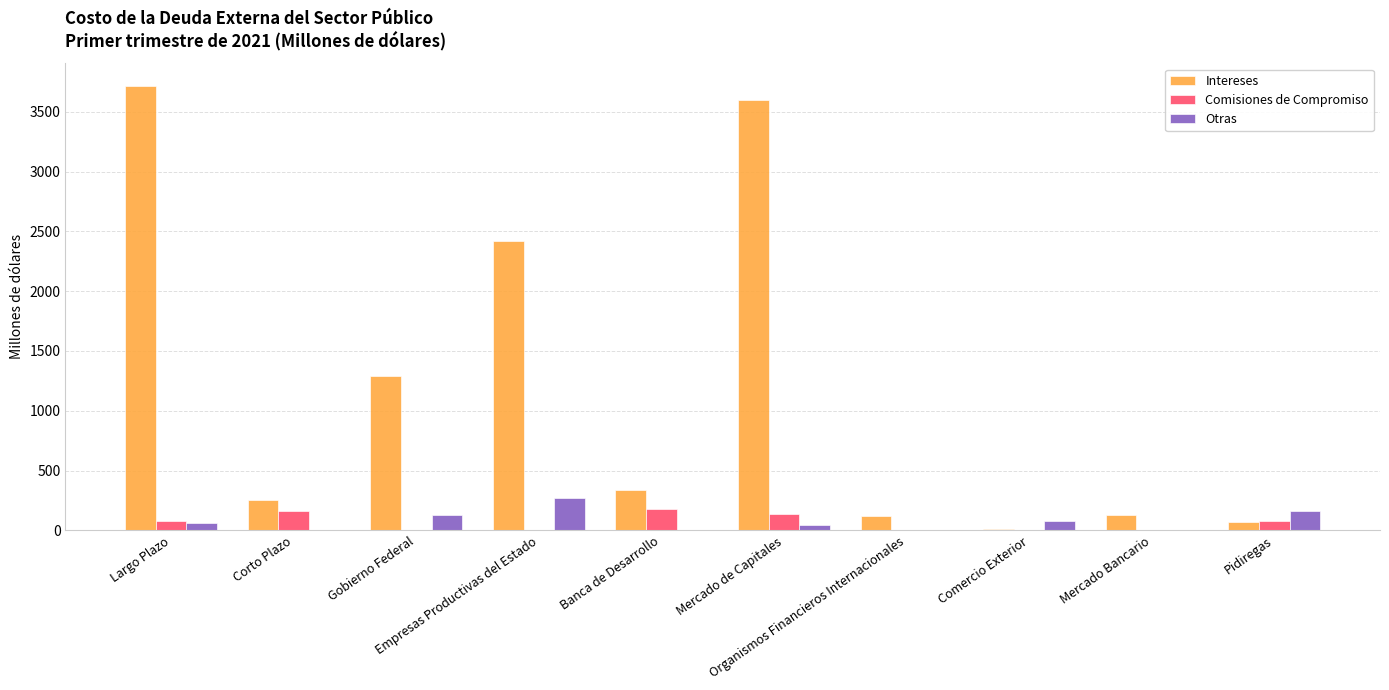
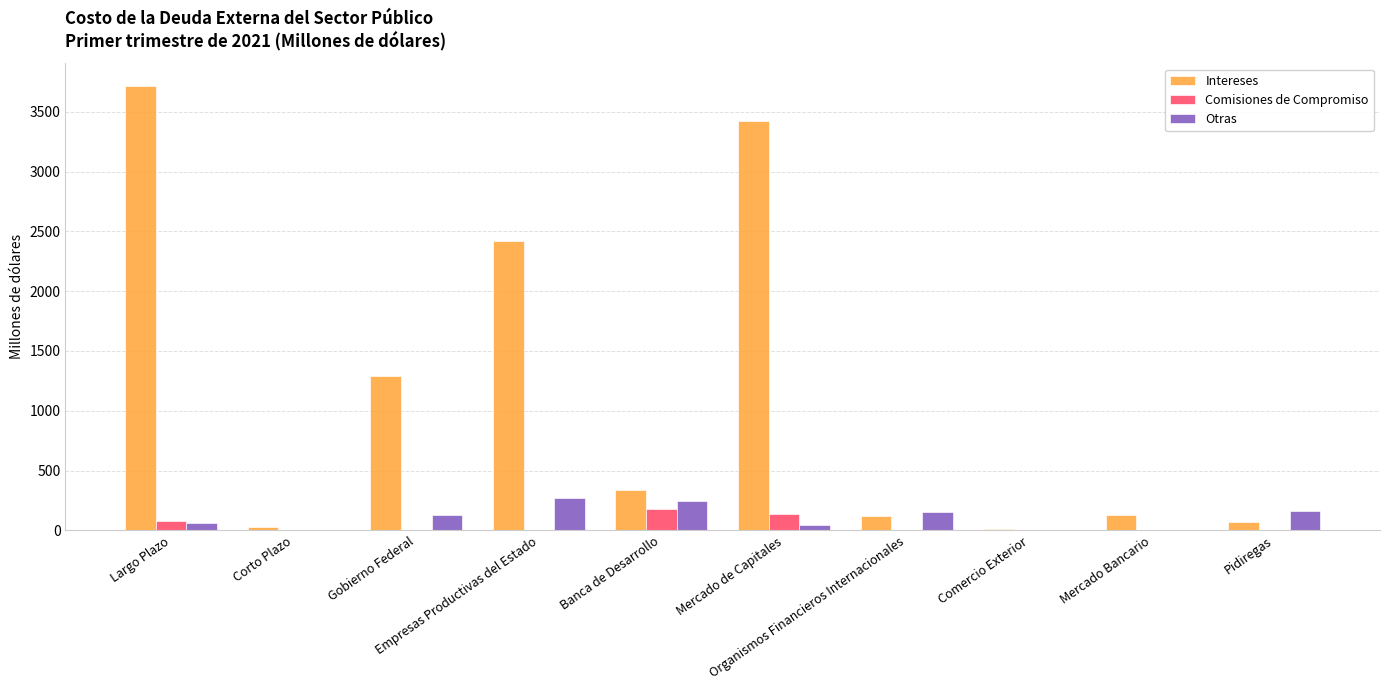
Intereses, Corto Plazo: 250 -> 30
Comisiones de Compromiso, Corto Plazo: 160 -> 0
Otras, Banca de Desarrollo: 0 -> 240
Intereses, Mercado de Capitales: 3600 -> 3420
Otras, Organismos Financieros Internacionales: 0 -> 160
Otras, Comercio Exterior: 80 -> 10
Comisiones de Compromiso, Pidiregas: 80 -> 0
